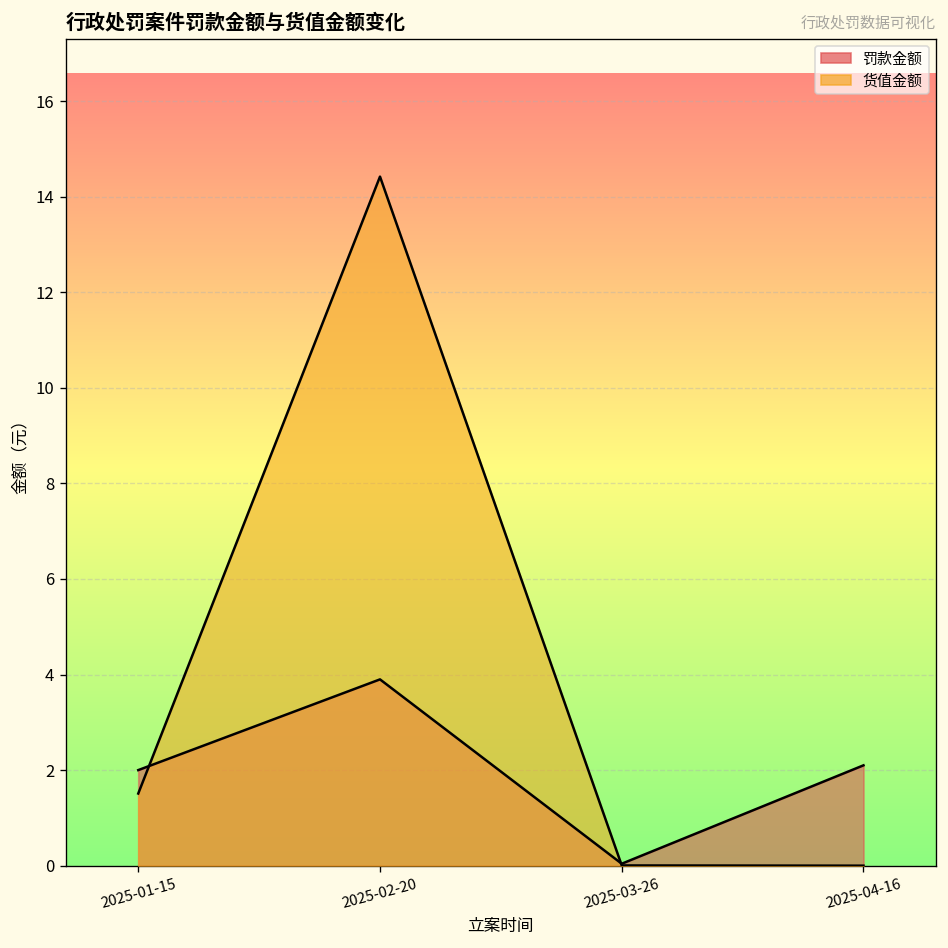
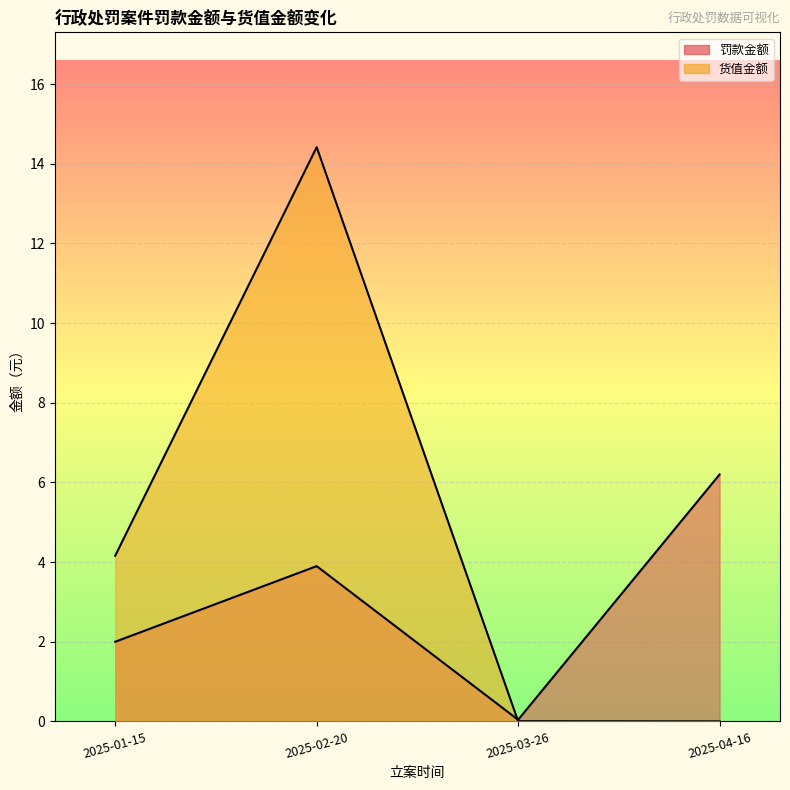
货值金额, 2025-01-15: 1.5 -> 4.2
罚款金额, 2025-04-16: 2.1 -> 6.2
